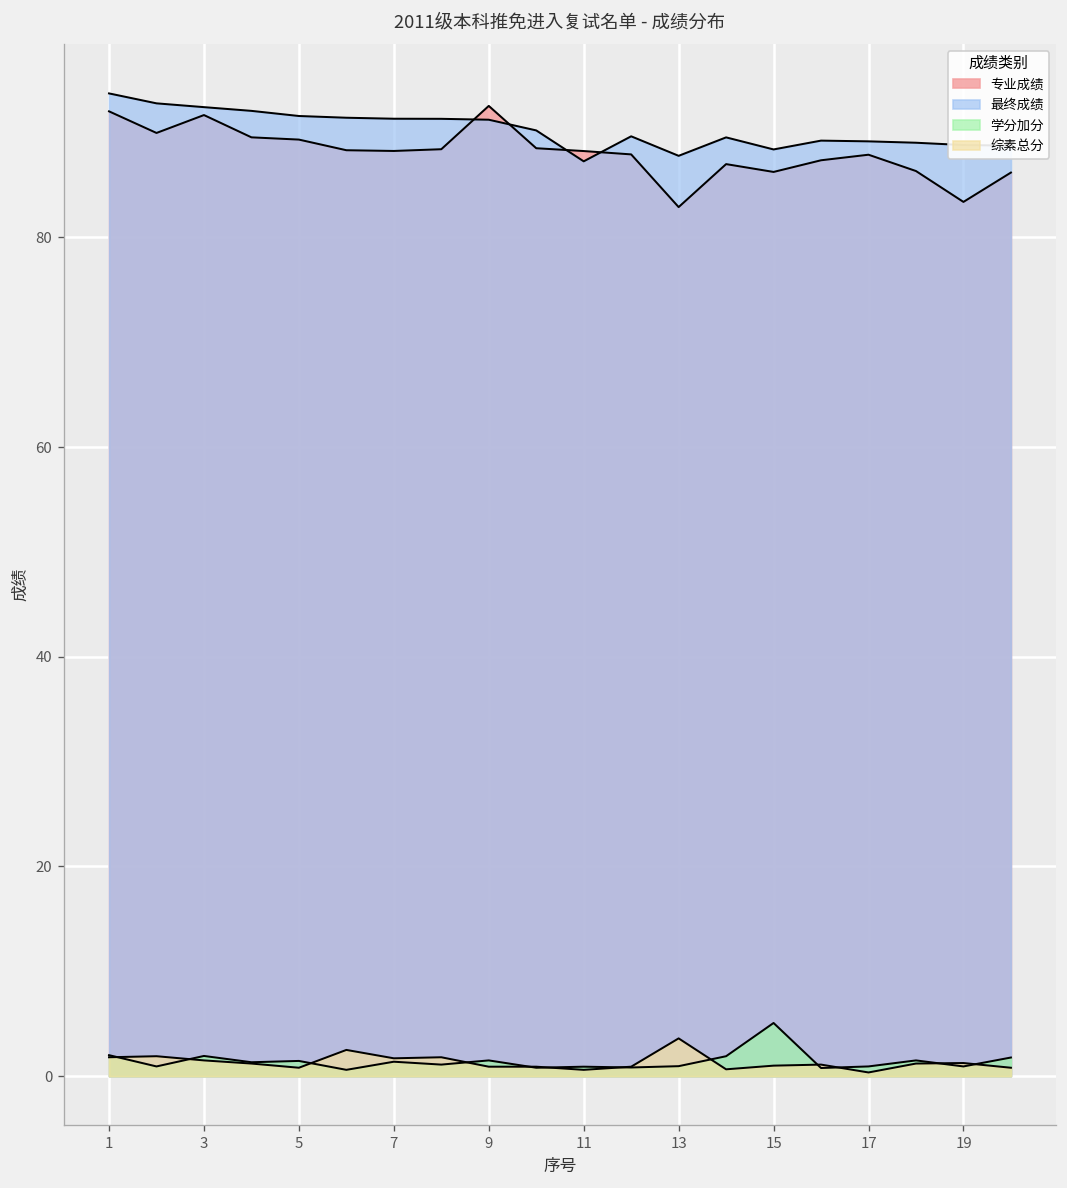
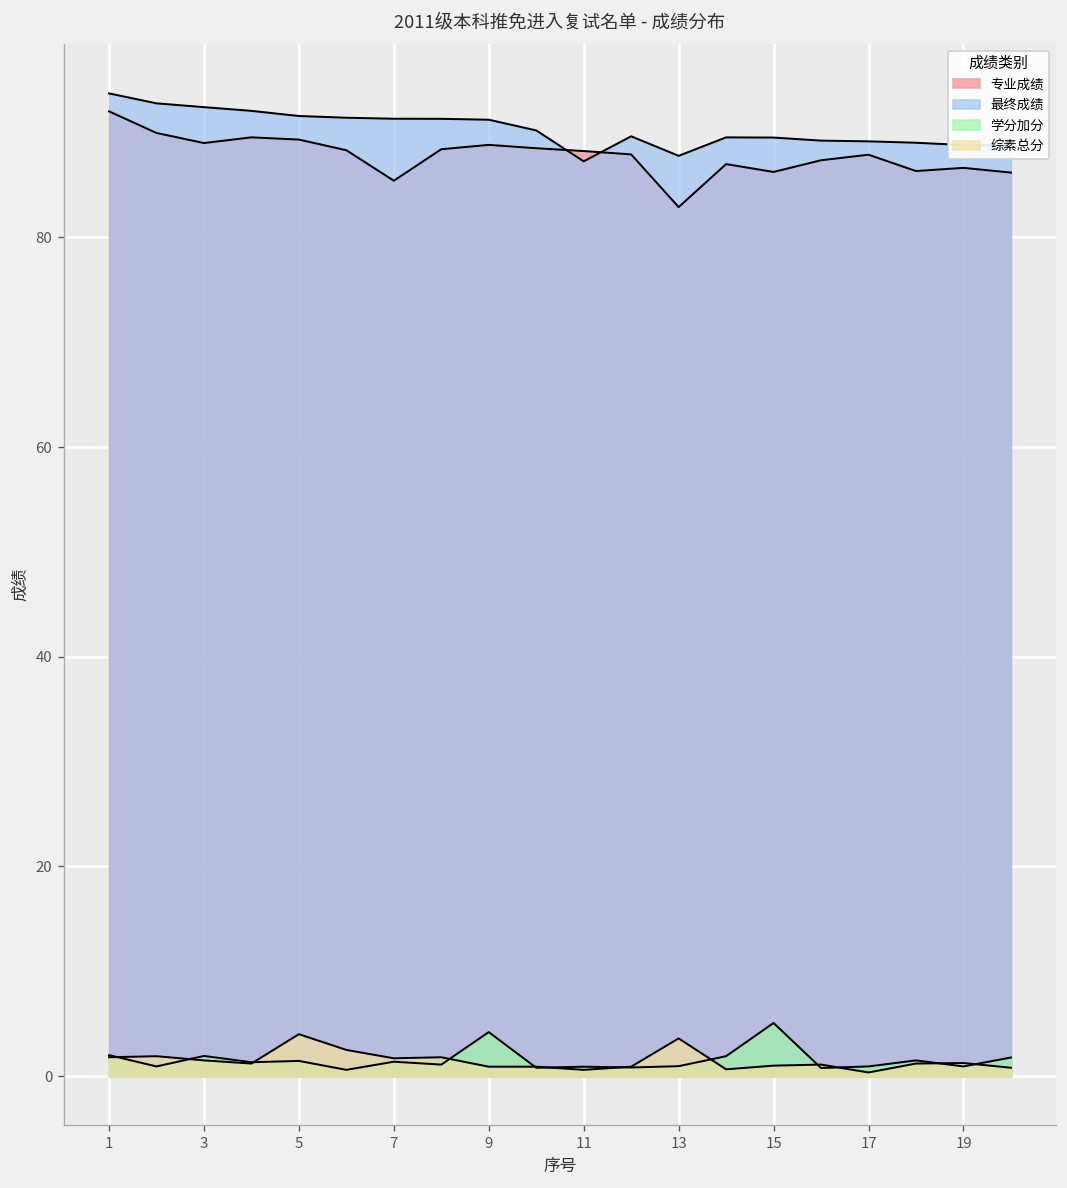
专业成绩, 3: 92 -> 89
综素总分, 5: 1 -> 4
专业成绩, 7: 88 -> 85
专业成绩, 9: 93 -> 89
学分加分, 9: 2 -> 4
最终成绩, 15: 88 -> 90
专业成绩, 19: 83 -> 87
